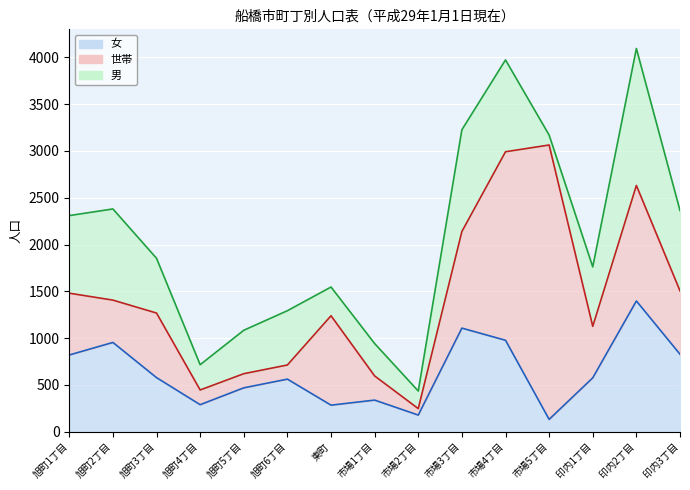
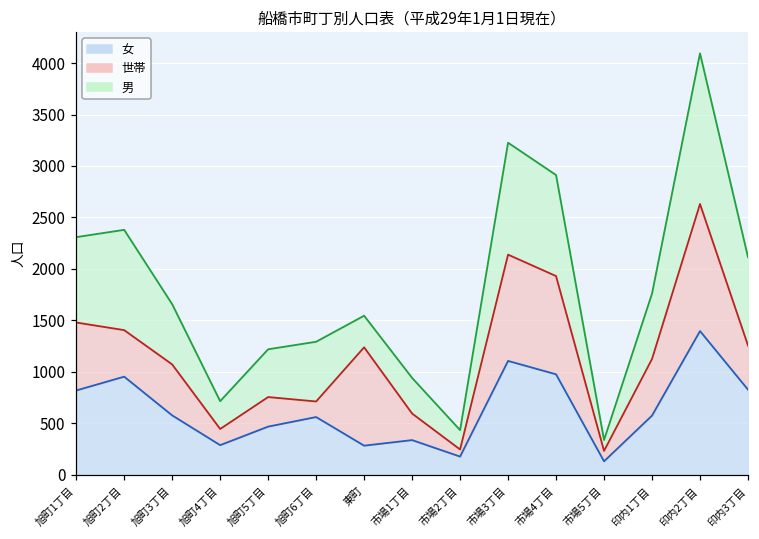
世帯, 旭町3丁目: 700 -> 500
世帯, 旭町5丁目: 200 -> 300
世帯, 市場4丁目: 2000 -> 1000
世帯, 市場5丁目: 2900 -> 100
世帯, 印内3丁目: 700 -> 400
